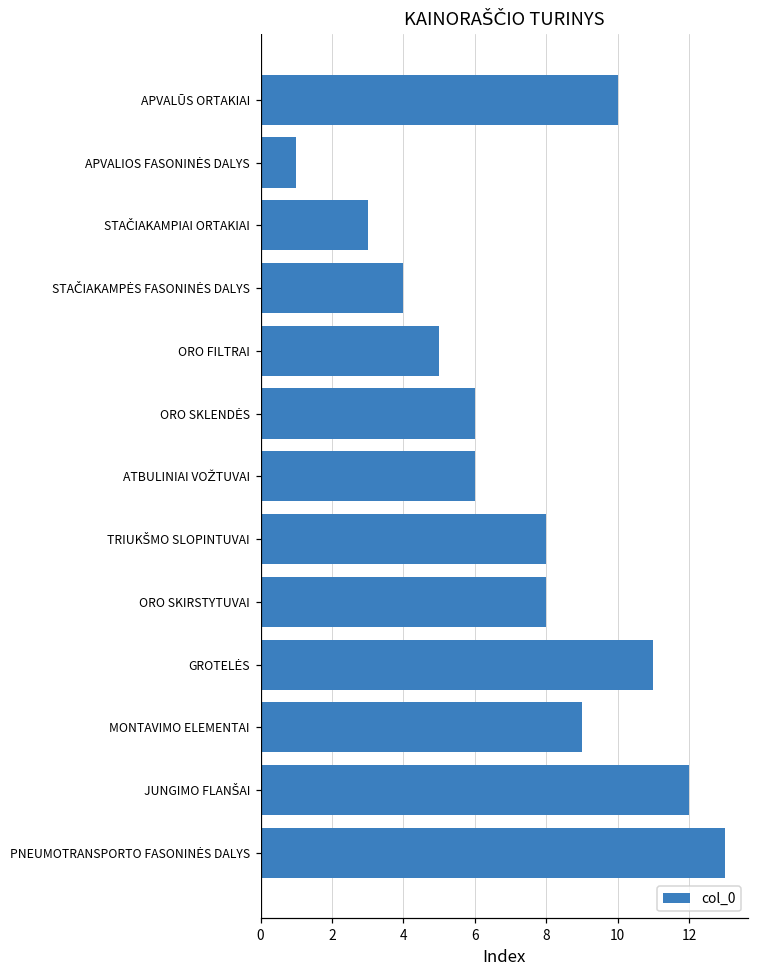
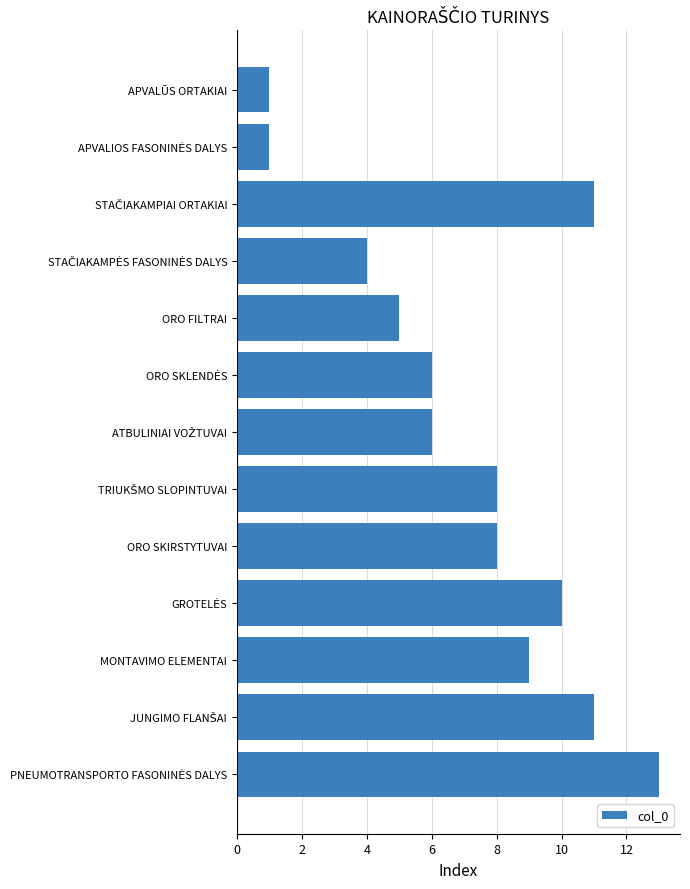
APVALŪS ORTAKIAI: 10 -> 1
STAČIAKAMPIAI ORTAKIAI: 3 -> 11
GROTELĖS: 11 -> 10
JUNGIMO FLANŠAI: 12 -> 11
